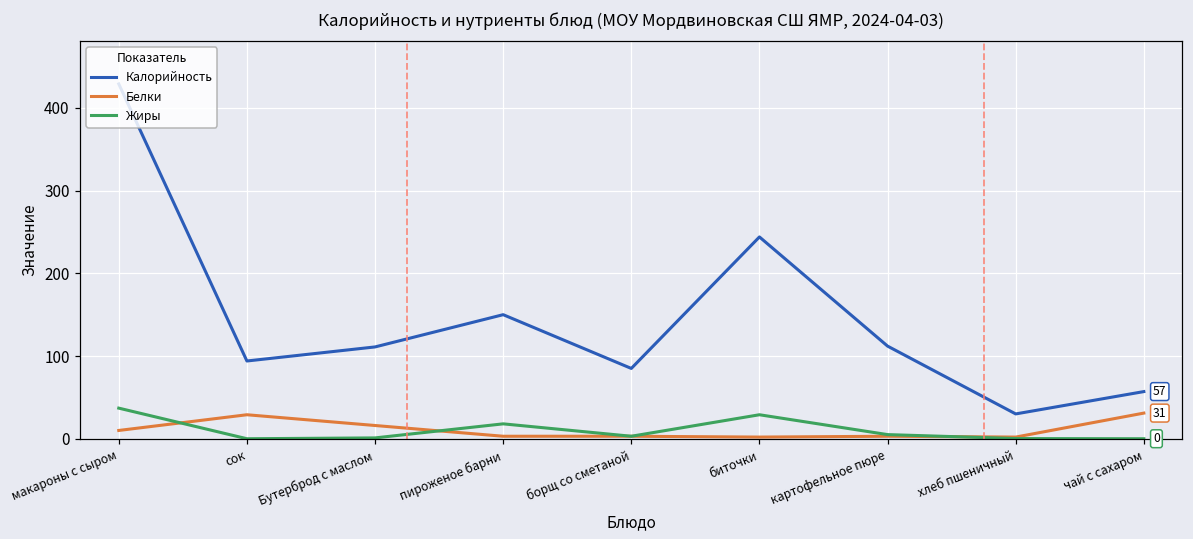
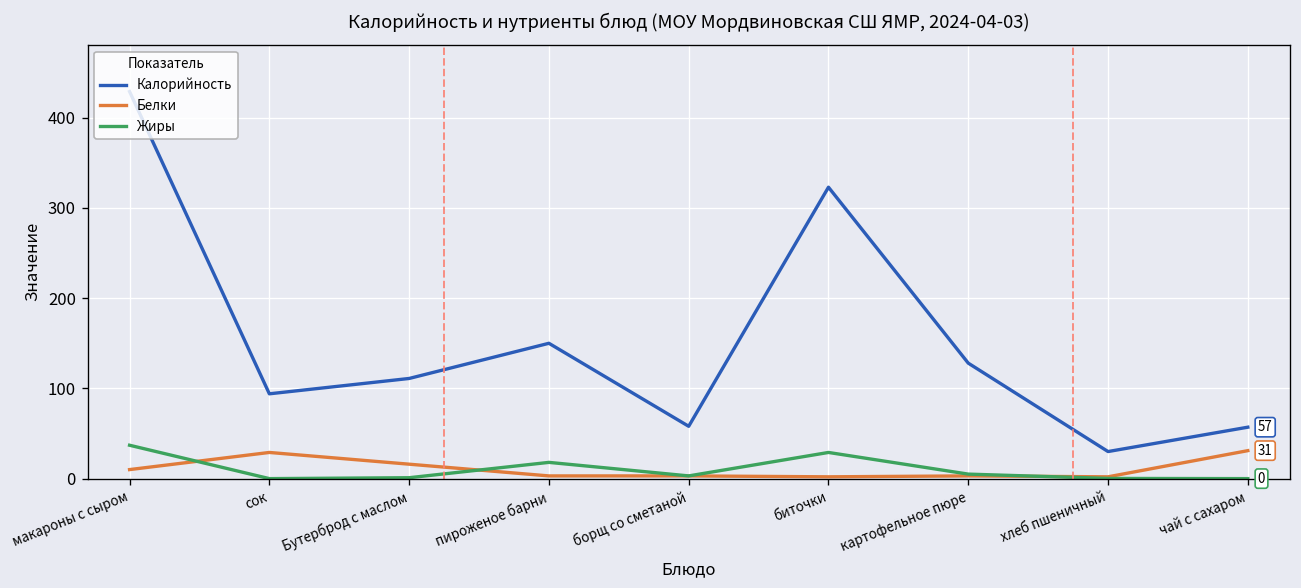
Калорийность, борщ со сметаной: 90 -> 60
Калорийность, биточки: 240 -> 320
Калорийность, картофельное пюре: 110 -> 130
